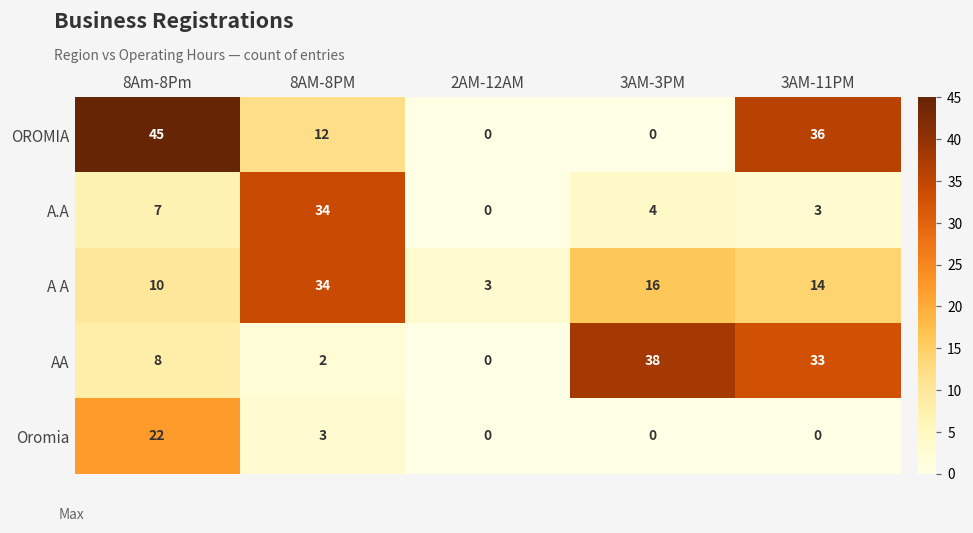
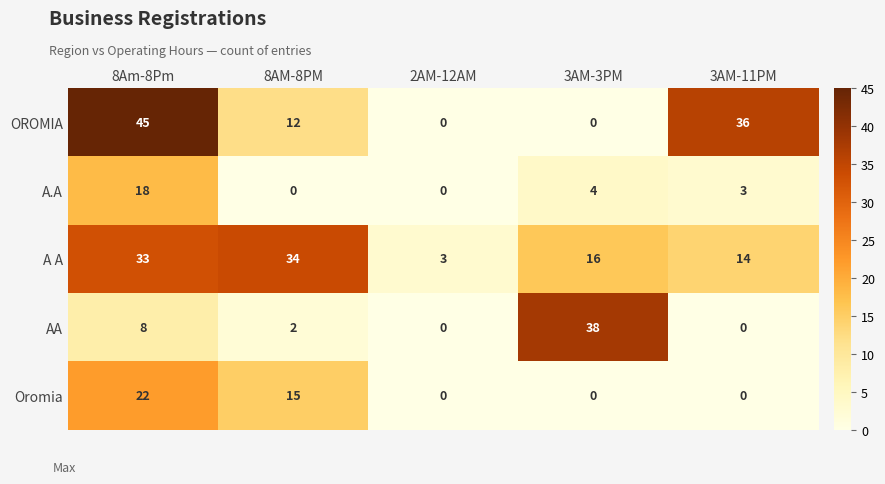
A.A, 8Am-8Pm: 7 -> 18
A.A, 8AM-8PM: 34 -> 0
A A, 8Am-8Pm: 10 -> 33
AA, 3AM-11PM: 33 -> 0
Oromia, 8AM-8PM: 3 -> 15
